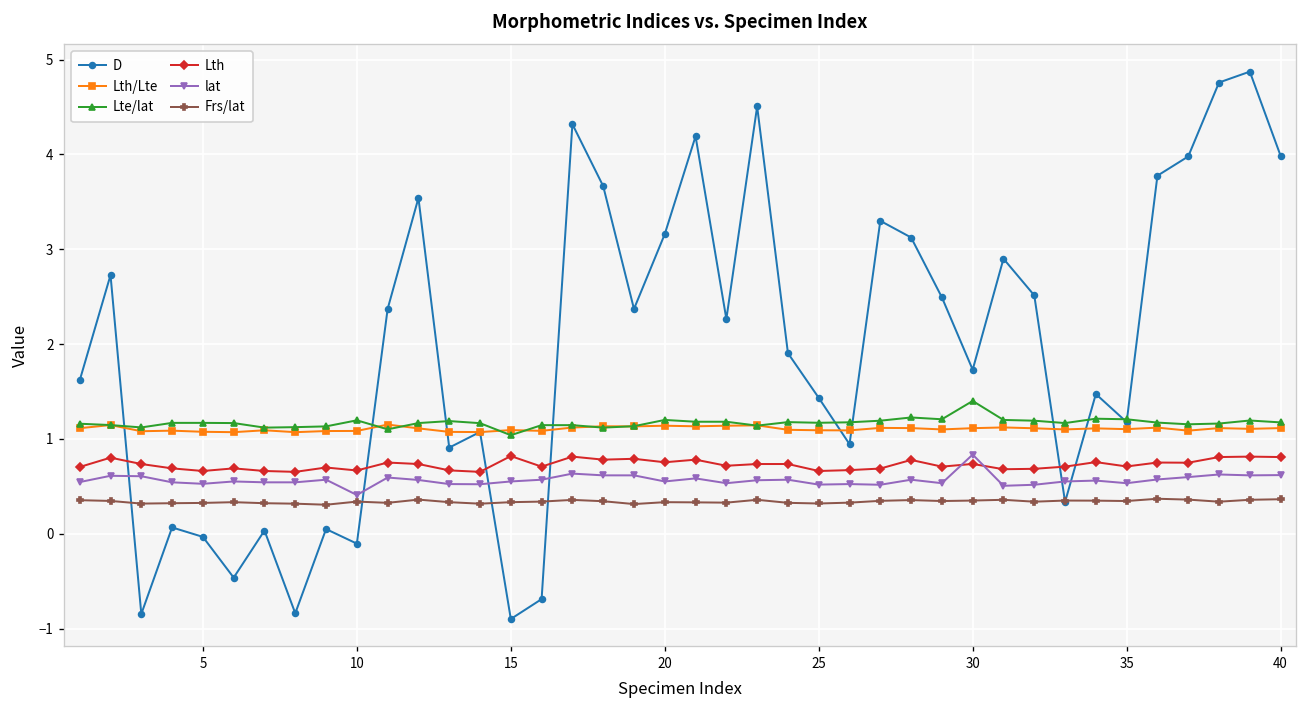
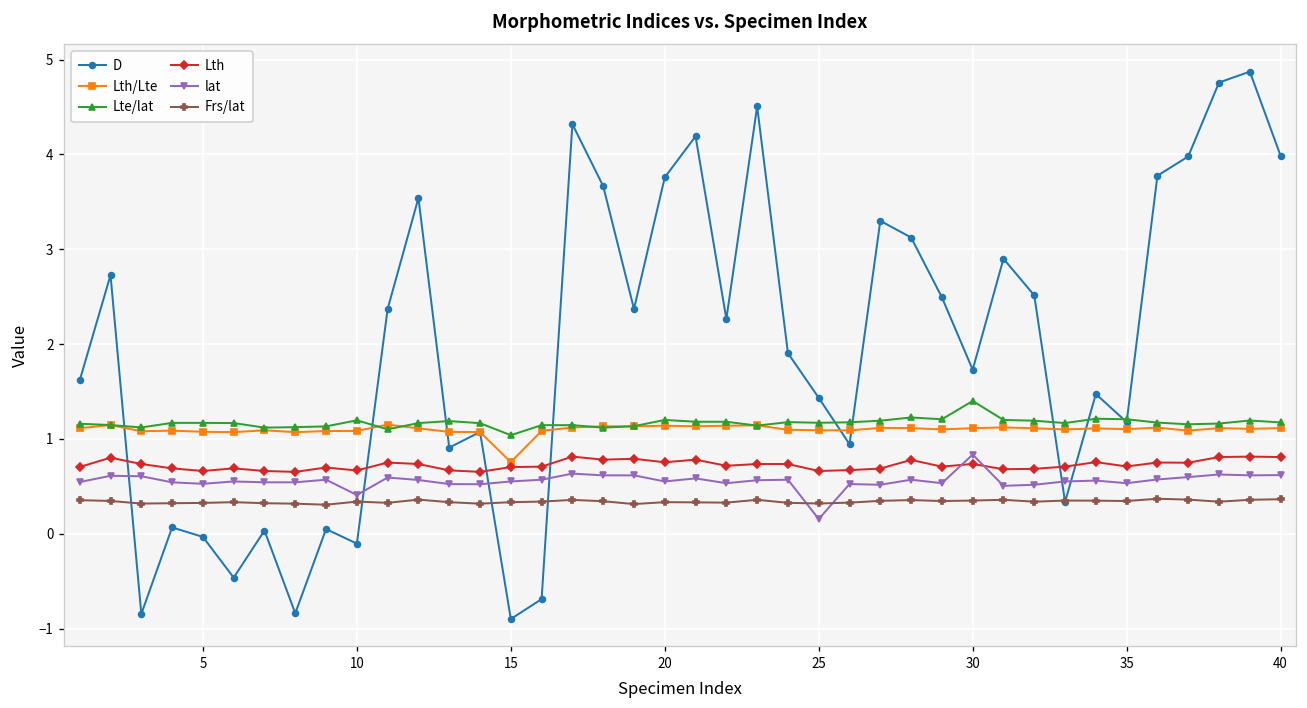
Lth/Lte, 15: 1.1 -> 0.8
Lth, 15: 0.8 -> 0.7
D, 20: 3.2 -> 3.8
lat, 25: 0.5 -> 0.2
